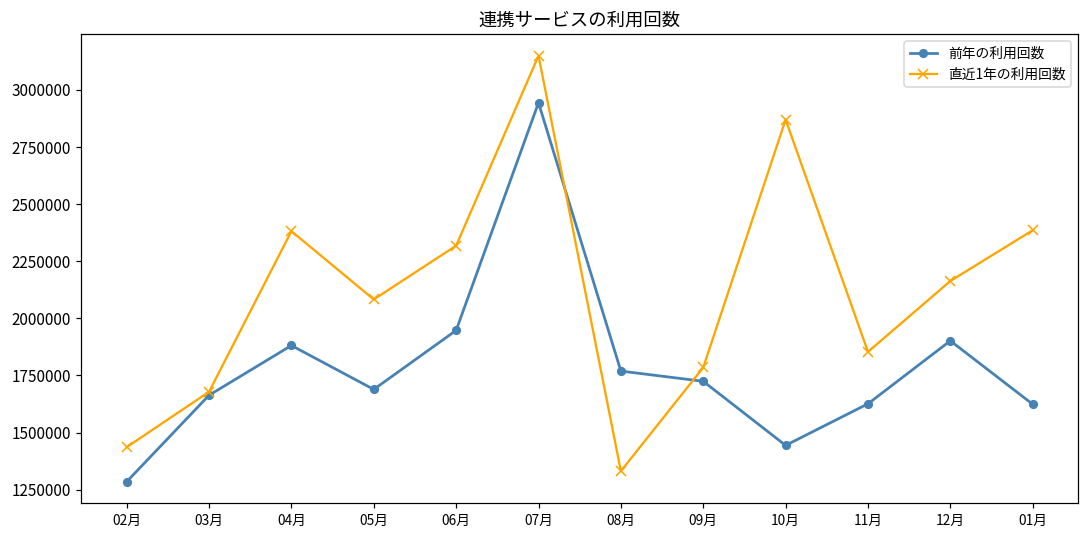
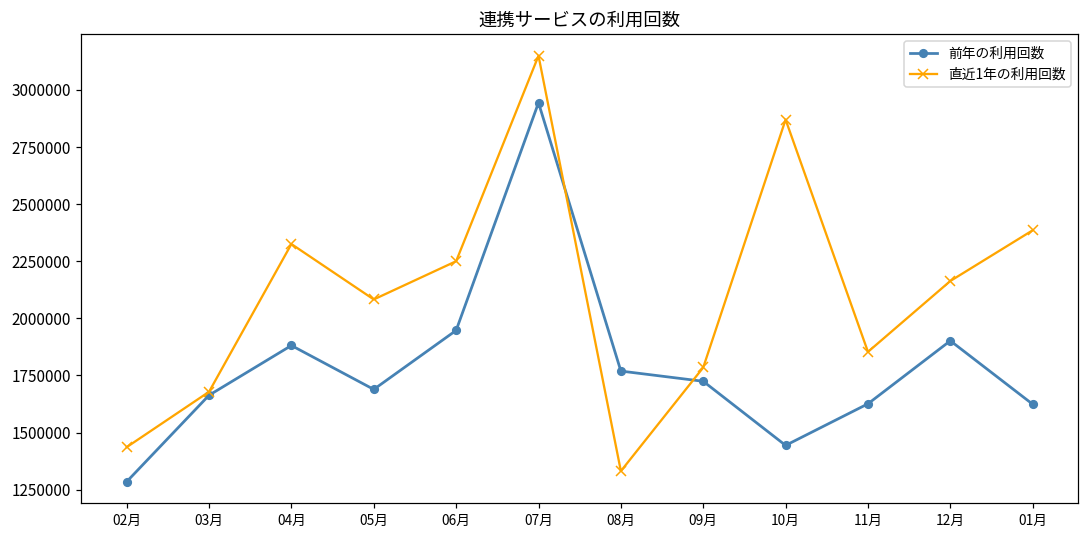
直近1年の利用回数, 04月: 2380000 -> 2330000
直近1年の利用回数, 06月: 2320000 -> 2250000
